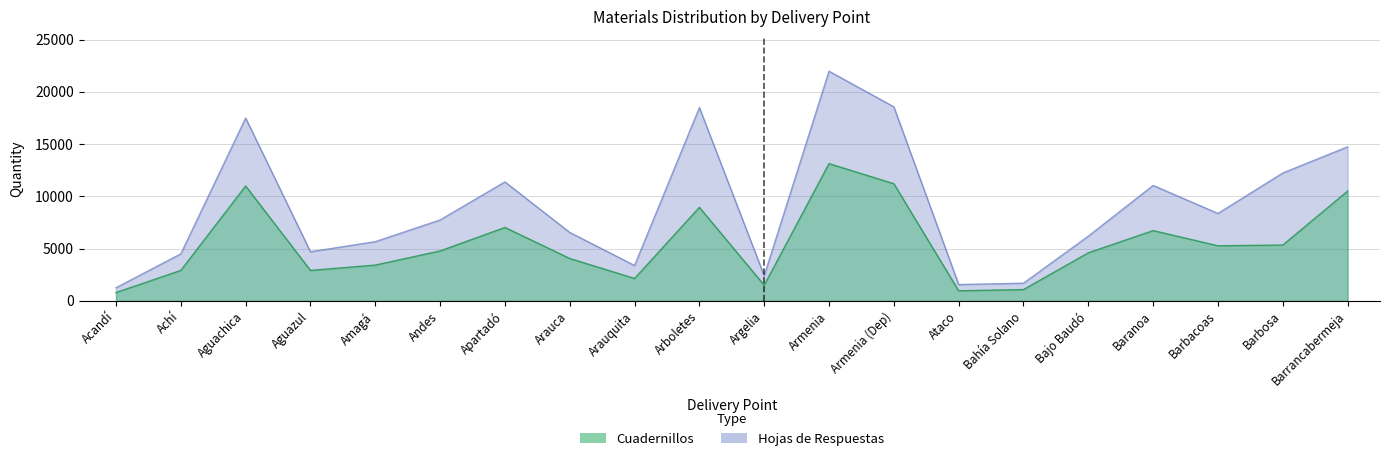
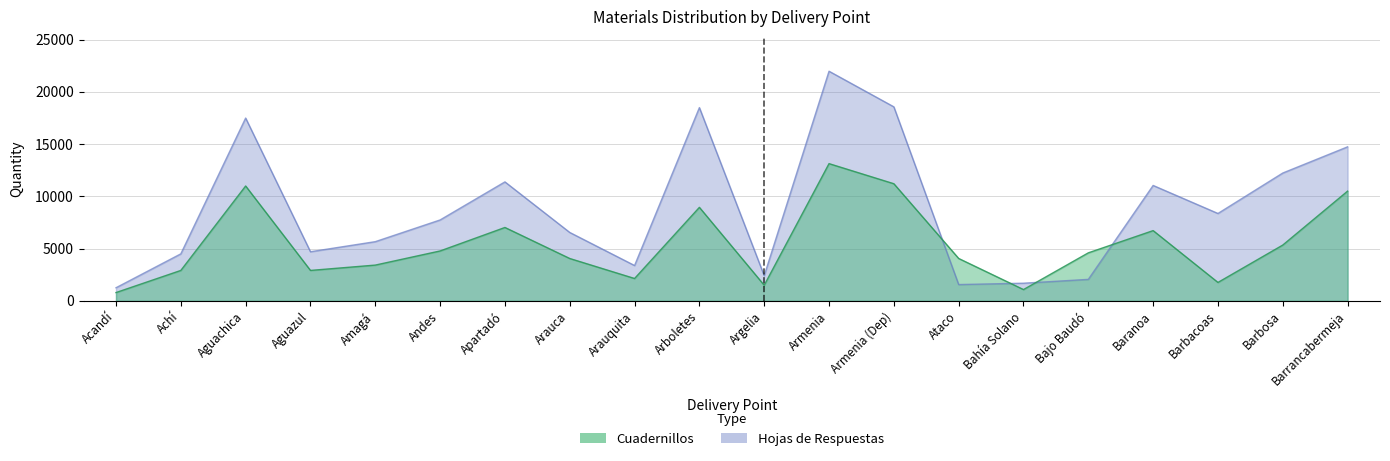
Cuadernillos, Ataco: 1000 -> 4100
Hojas de Respuestas, Bajo Baudó: 6200 -> 2100
Cuadernillos, Barbacoas: 5300 -> 1800
